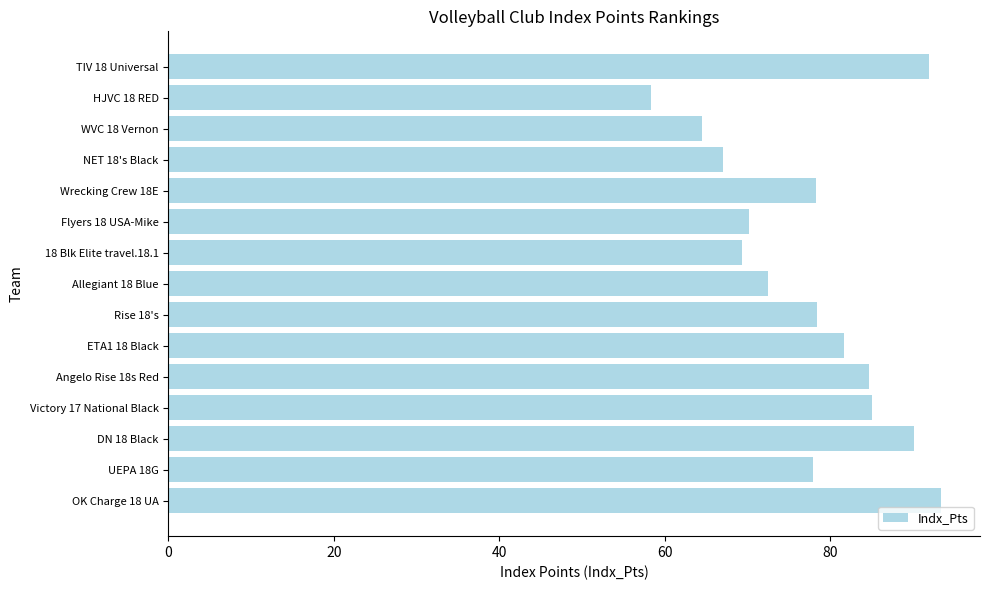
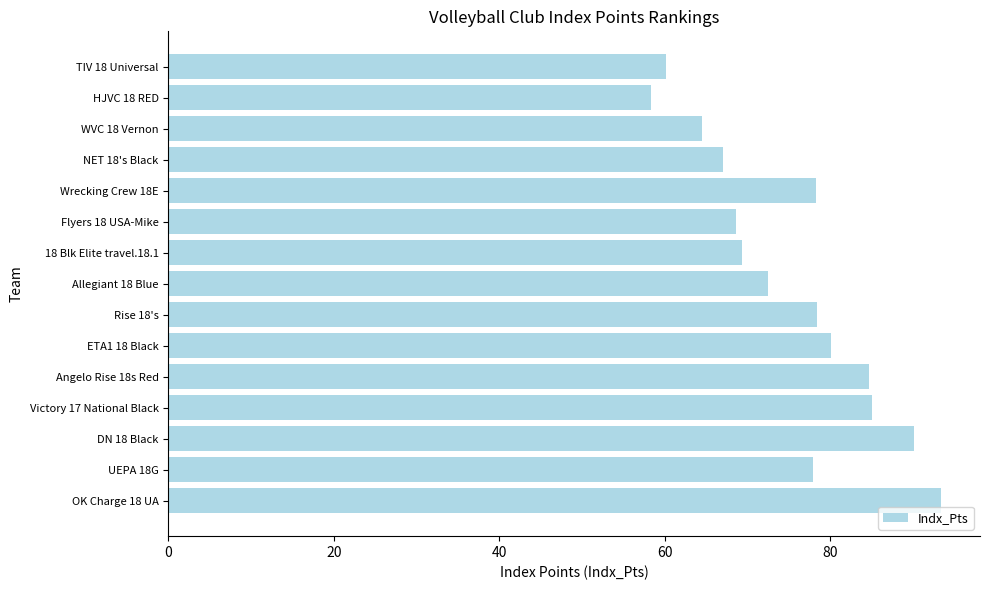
TIV 18 Universal: 92 -> 60
Flyers 18 USA-Mike: 70 -> 69
ETA1 18 Black: 82 -> 80
